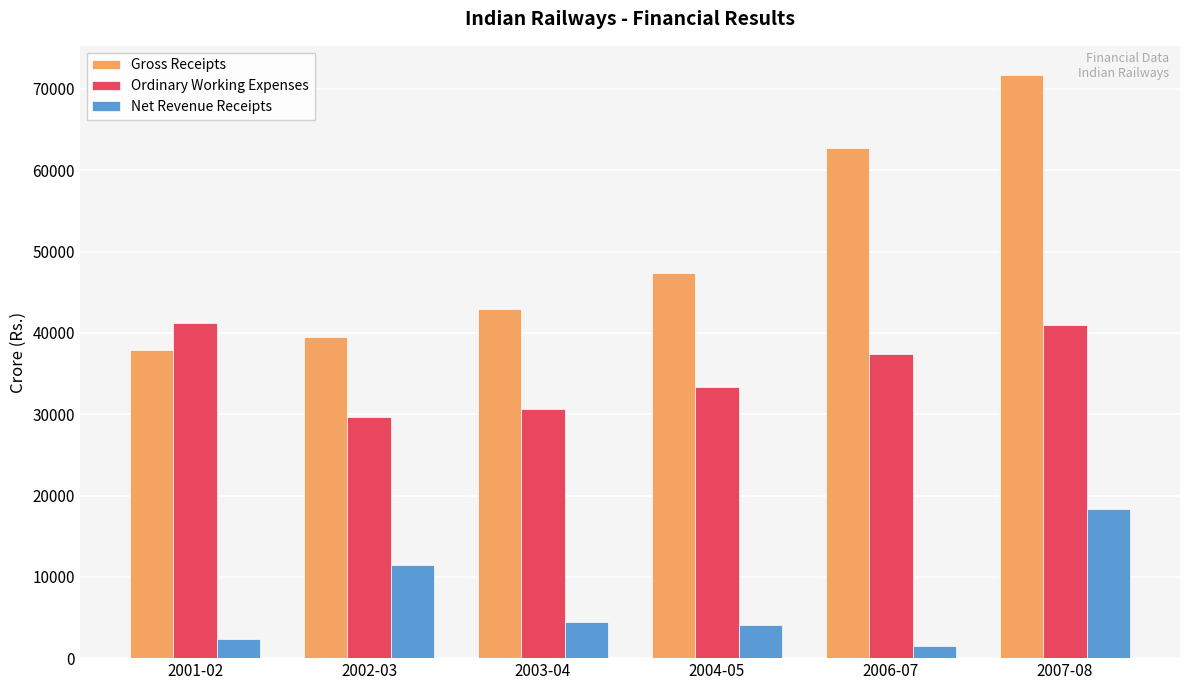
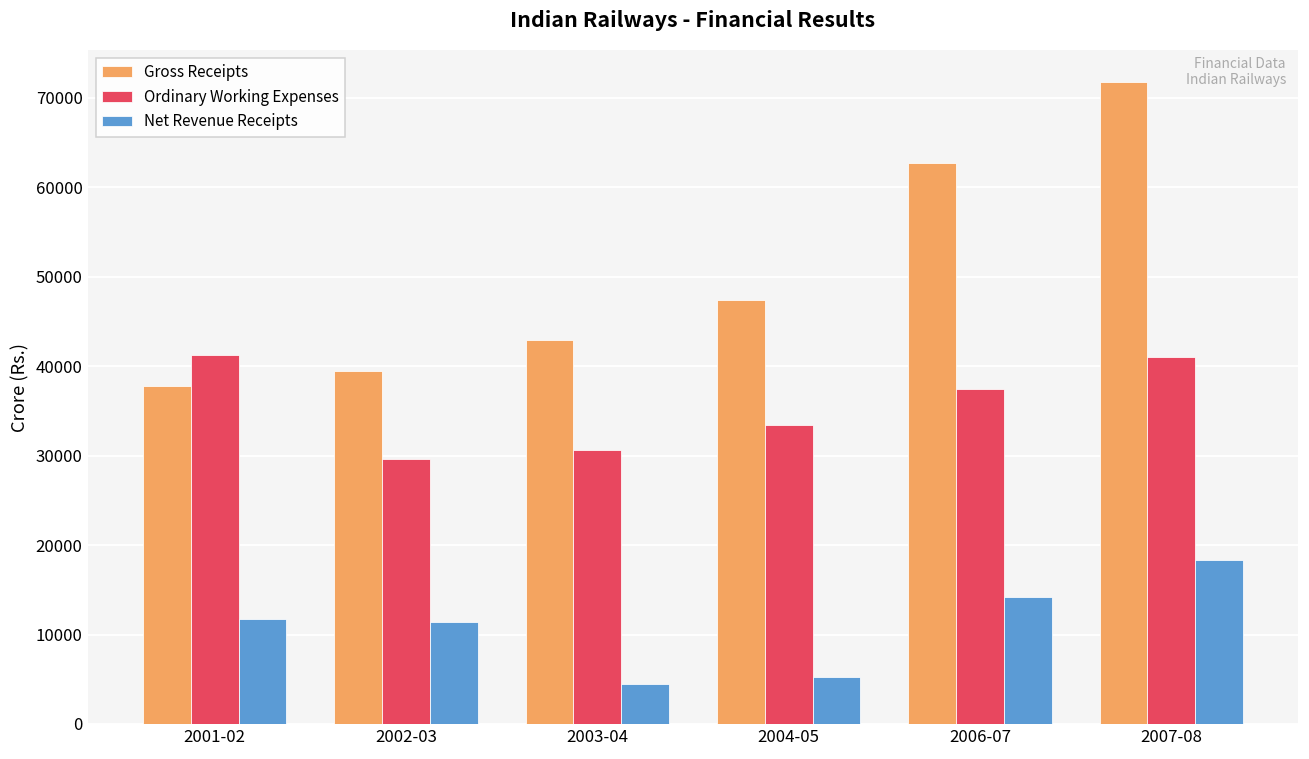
Net Revenue Receipts, 2001-02: 2000 -> 12000
Net Revenue Receipts, 2004-05: 4000 -> 5000
Net Revenue Receipts, 2006-07: 1000 -> 14000
